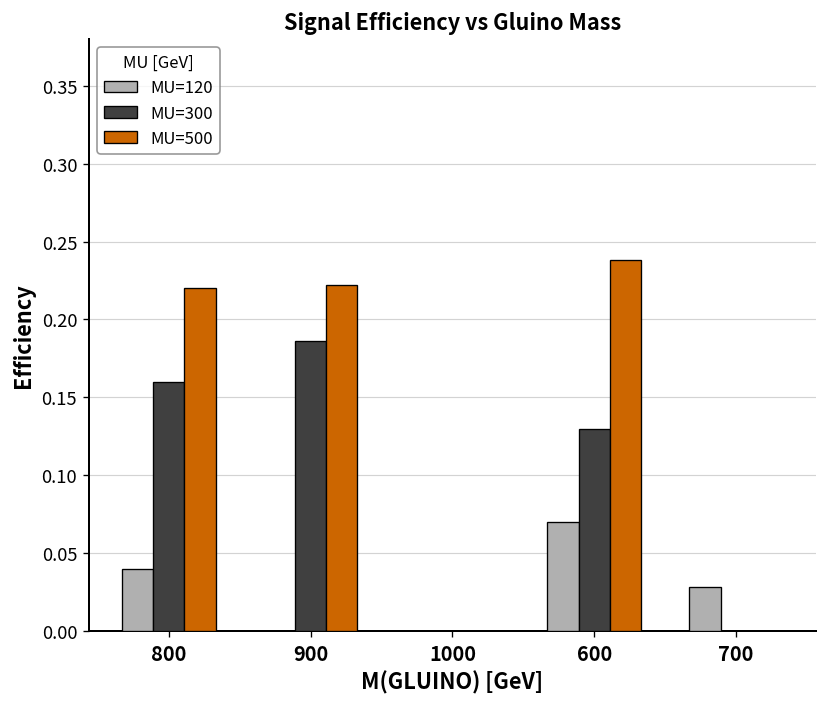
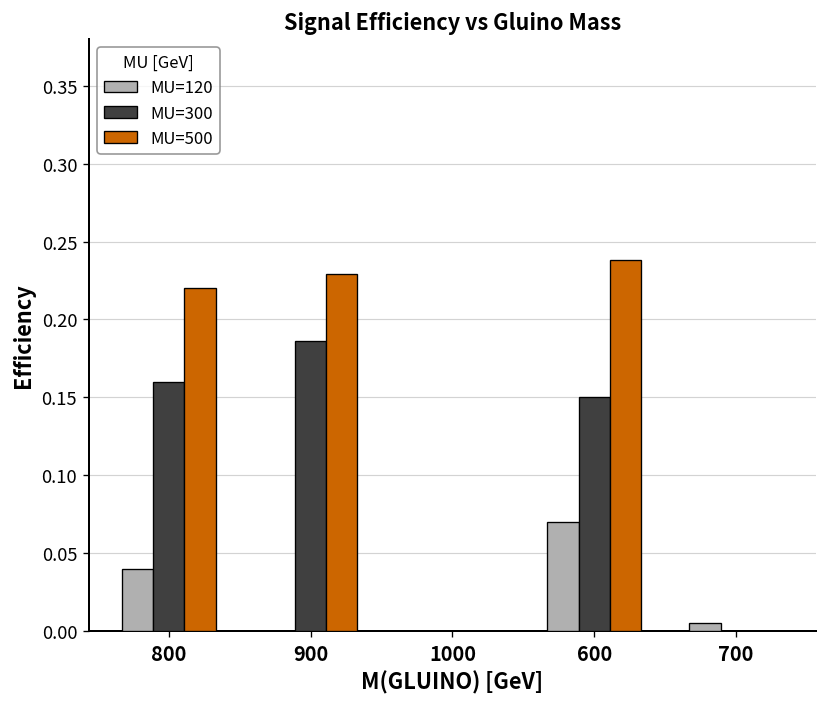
MU=500, 900: 0.222 -> 0.229
MU=300, 600: 0.13 -> 0.15
MU=120, 700: 0.028 -> 0.005
